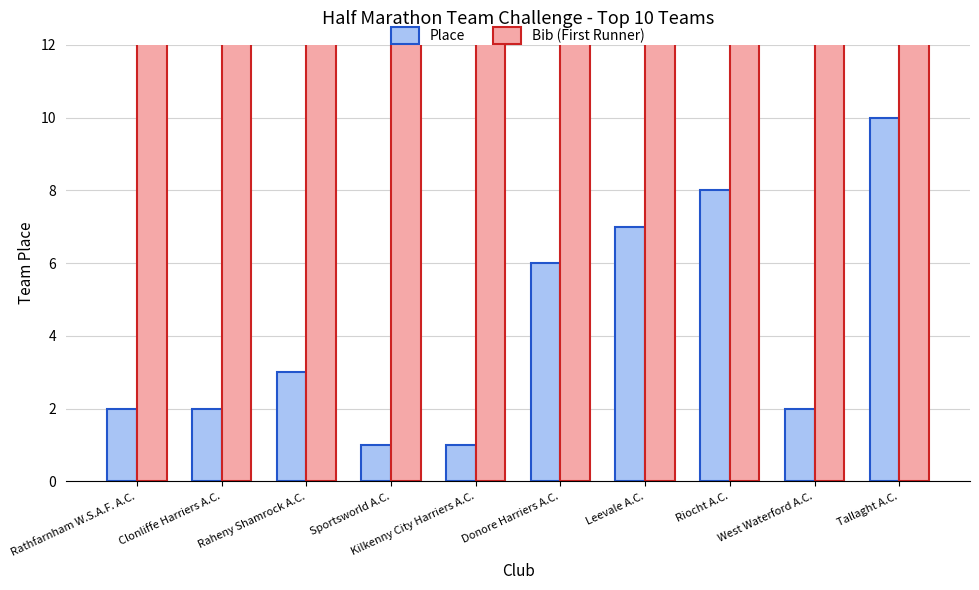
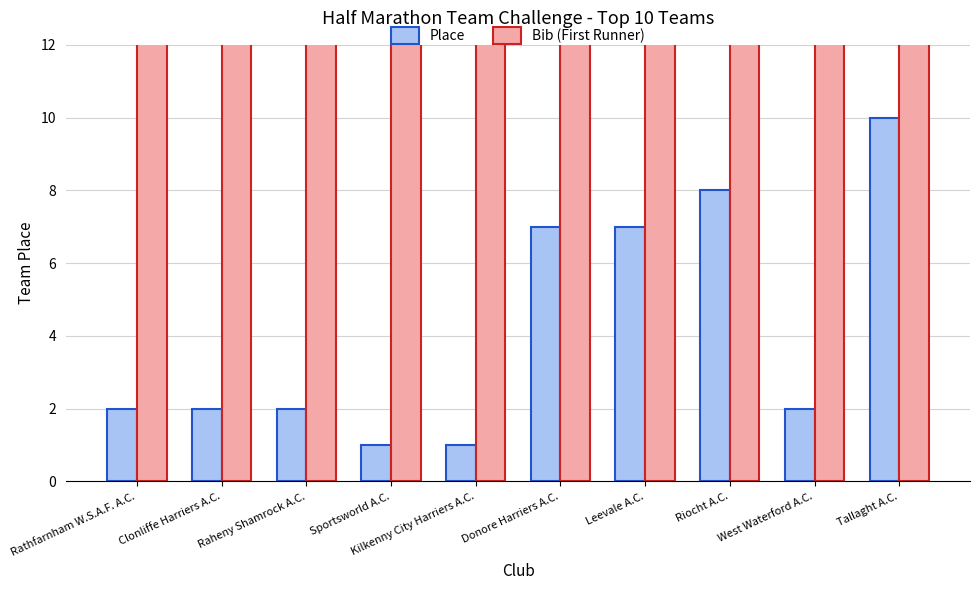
Place, Raheny Shamrock A.C.: 3 -> 2
Place, Donore Harriers A.C.: 6 -> 7
